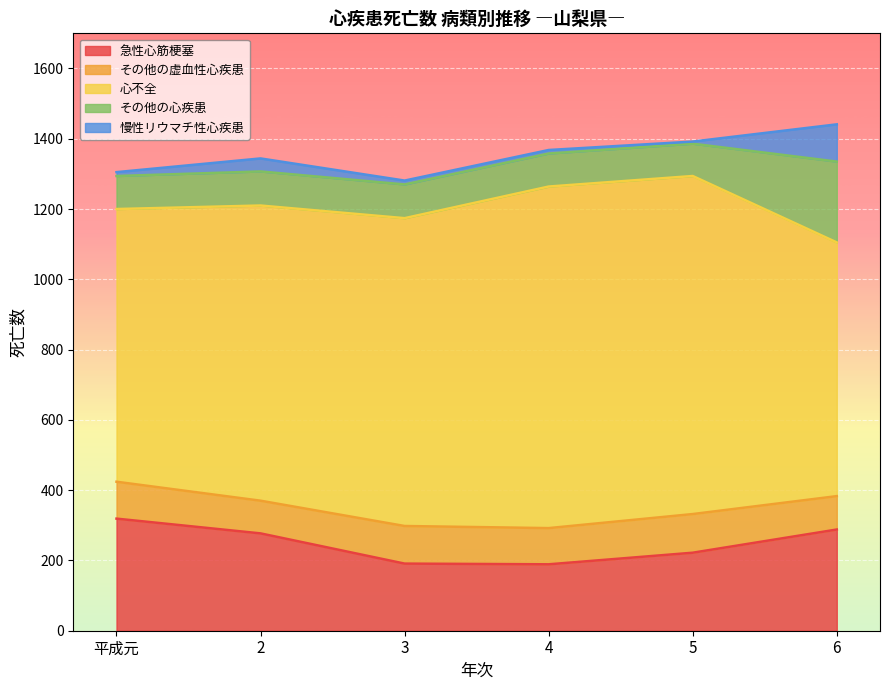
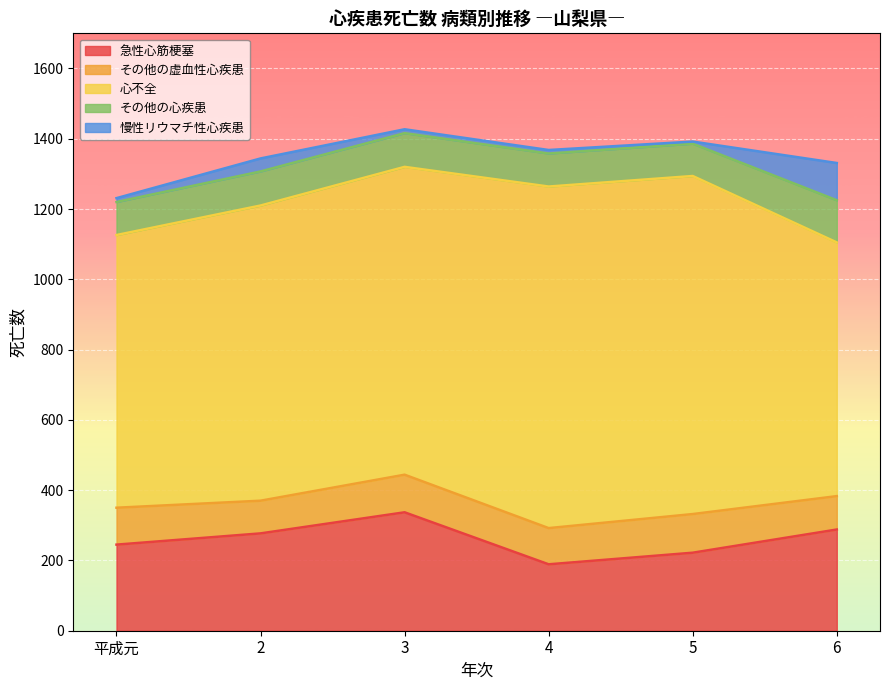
急性心筋梗塞, 平成元: 320 -> 250
急性心筋梗塞, 3: 190 -> 340
その他の心疾患, 6: 230 -> 120
